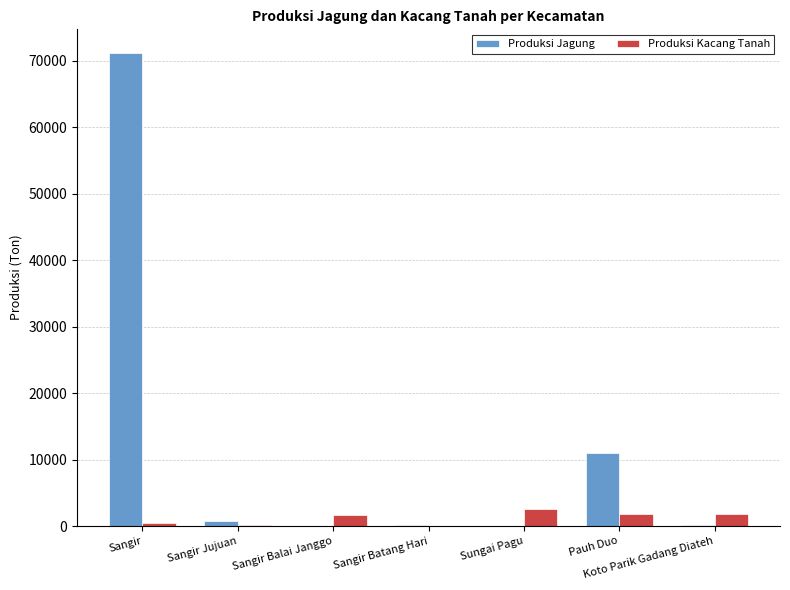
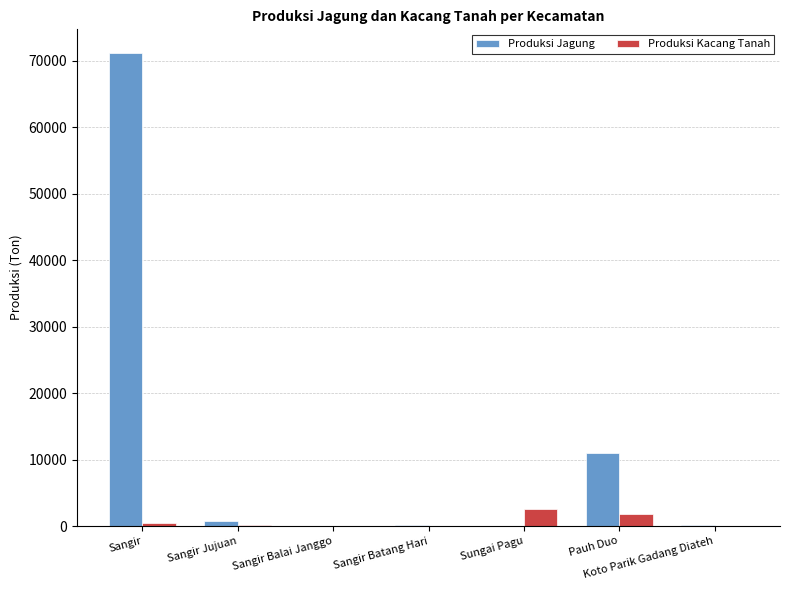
Produksi Kacang Tanah, Sangir Balai Janggo: 2000 -> 0
Produksi Kacang Tanah, Koto Parik Gadang Diateh: 2000 -> 0
